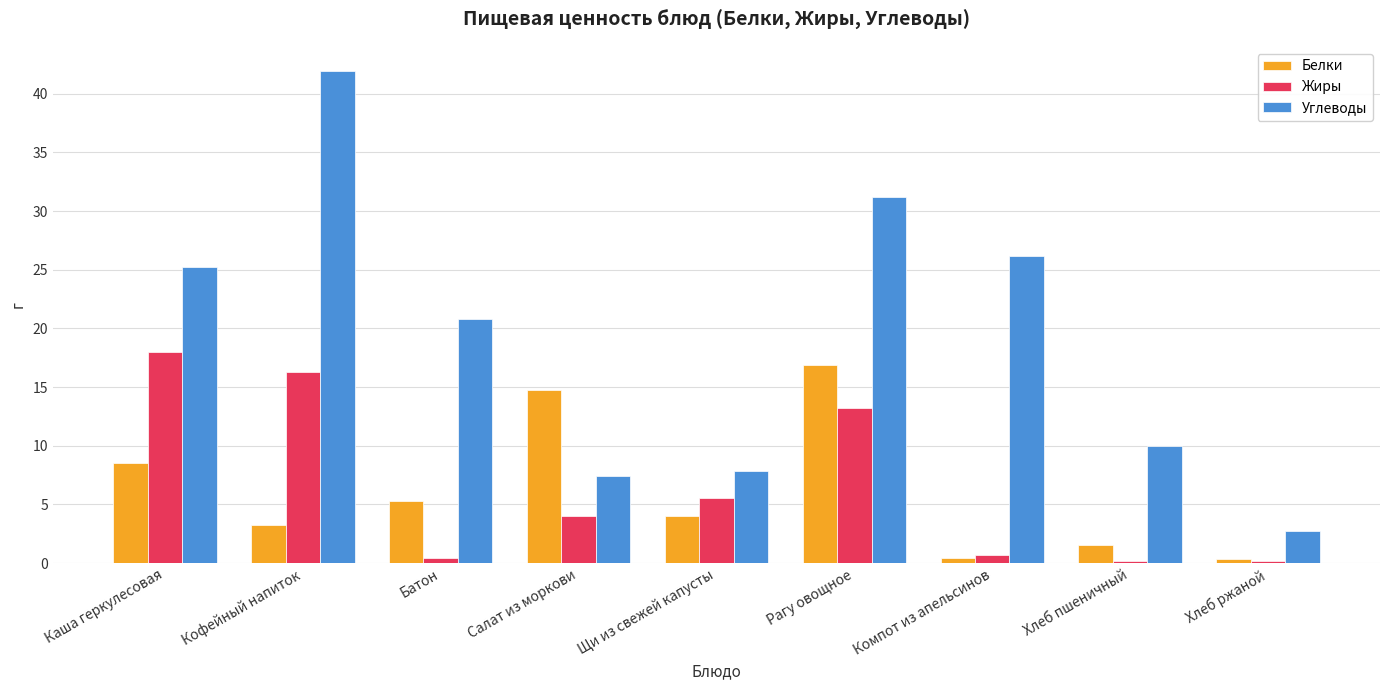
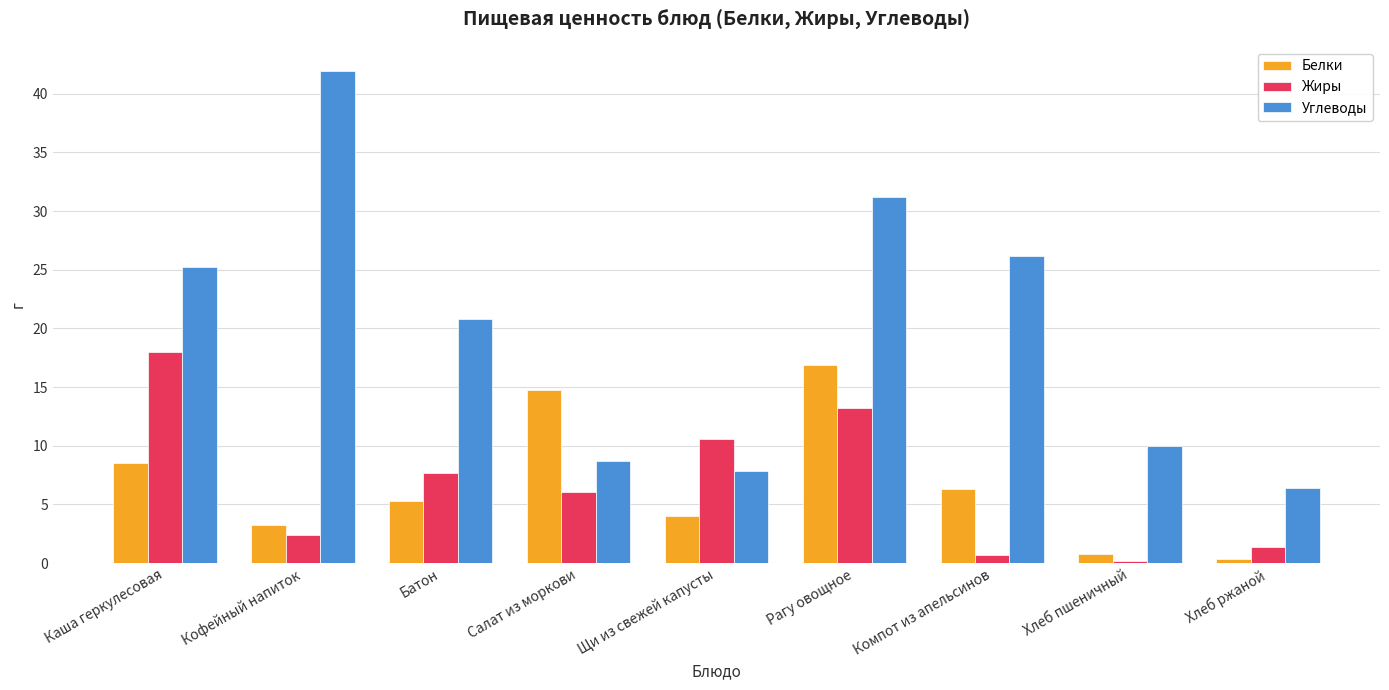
Жиры, Кофейный напиток: 16.3 -> 2.4
Жиры, Батон: 0.4 -> 7.7
Жиры, Салат из моркови: 4.0 -> 6.0
Углеводы, Салат из моркови: 7.4 -> 8.7
Жиры, Щи из свежей капусты: 5.5 -> 10.6
Белки, Компот из апельсинов: 0.4 -> 6.3
Белки, Хлеб пшеничный: 1.5 -> 0.8
Жиры, Хлеб ржаной: 0.2 -> 1.4
Углеводы, Хлеб ржаной: 2.8 -> 6.4
